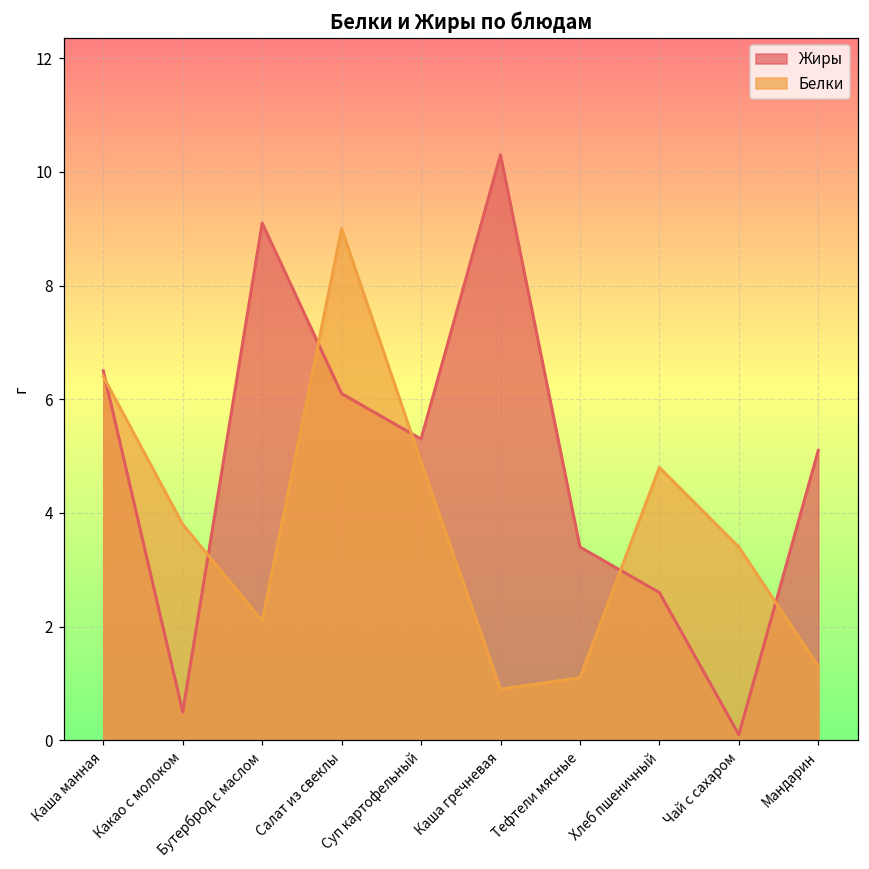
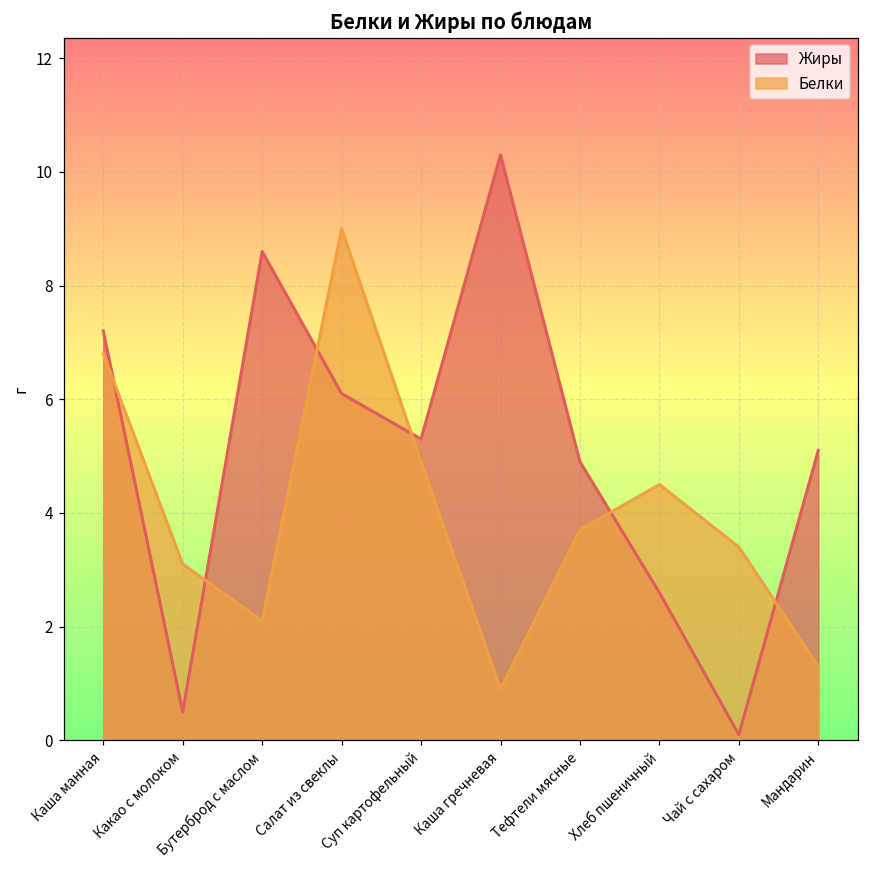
Жиры, Каша манная: 6.5 -> 7.2
Белки, Каша манная: 6.4 -> 6.8
Белки, Какао с молоком: 3.8 -> 3.1
Жиры, Бутерброд с маслом: 9.1 -> 8.6
Жиры, Тефтели мясные: 3.4 -> 4.9
Белки, Тефтели мясные: 1.1 -> 3.7
Белки, Хлеб пшеничный: 4.8 -> 4.5
